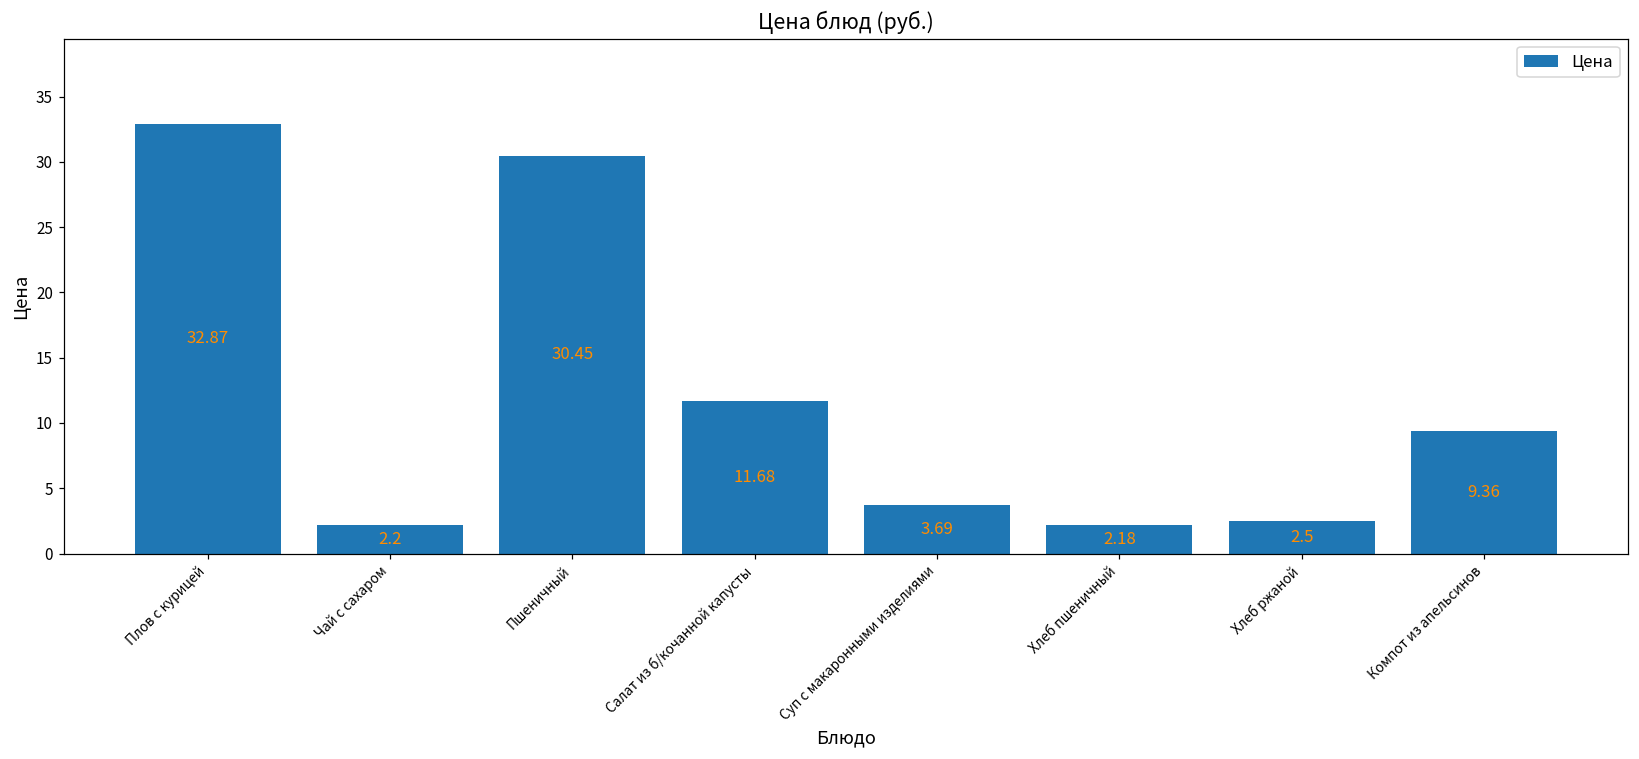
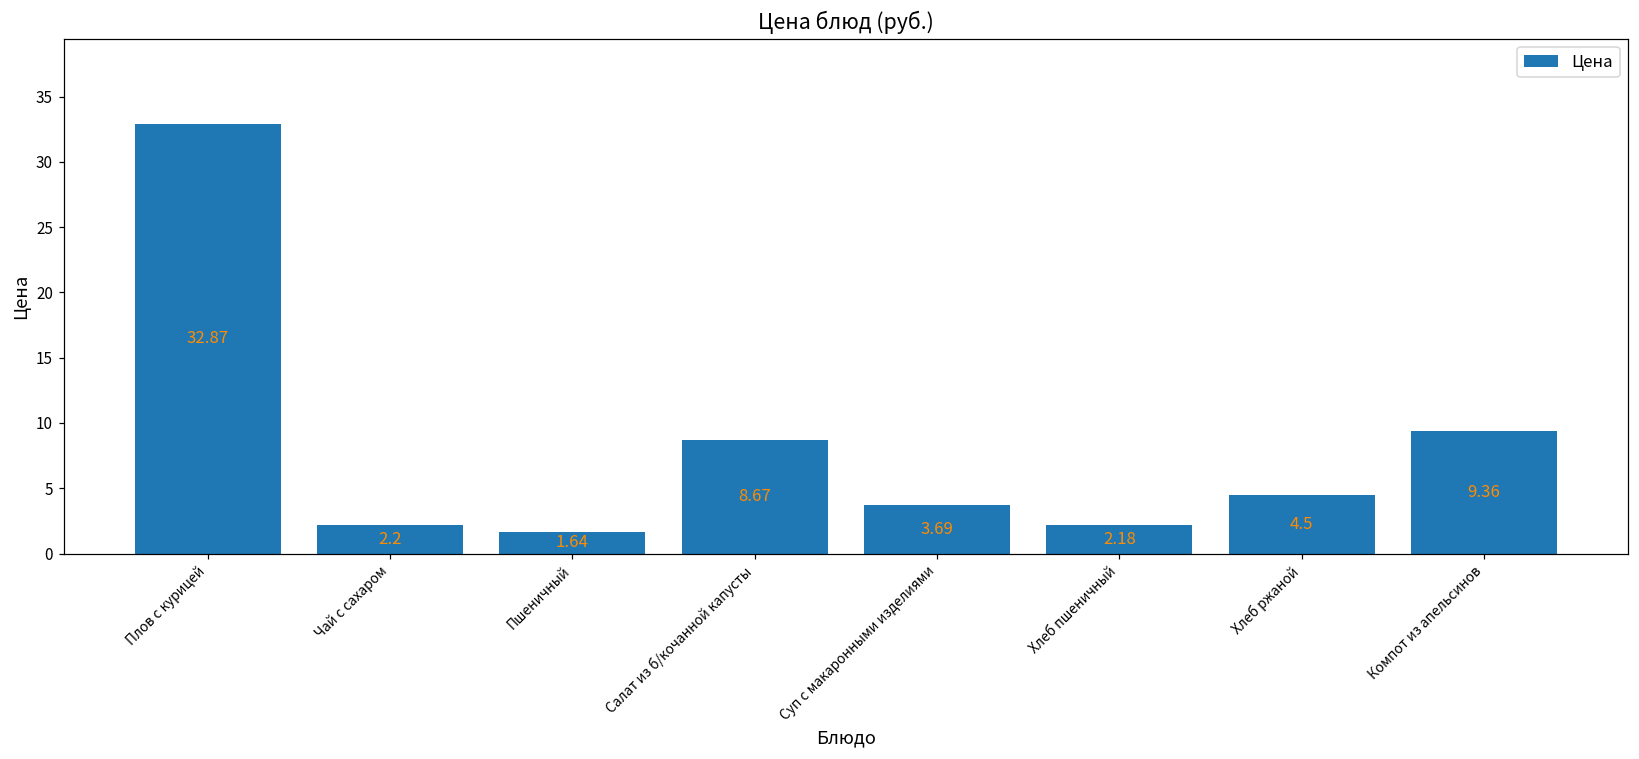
Пшеничный: 30.45 -> 1.64
Салат из б/кочанной капусты: 11.68 -> 8.67
Хлеб ржаной: 2.5 -> 4.5
